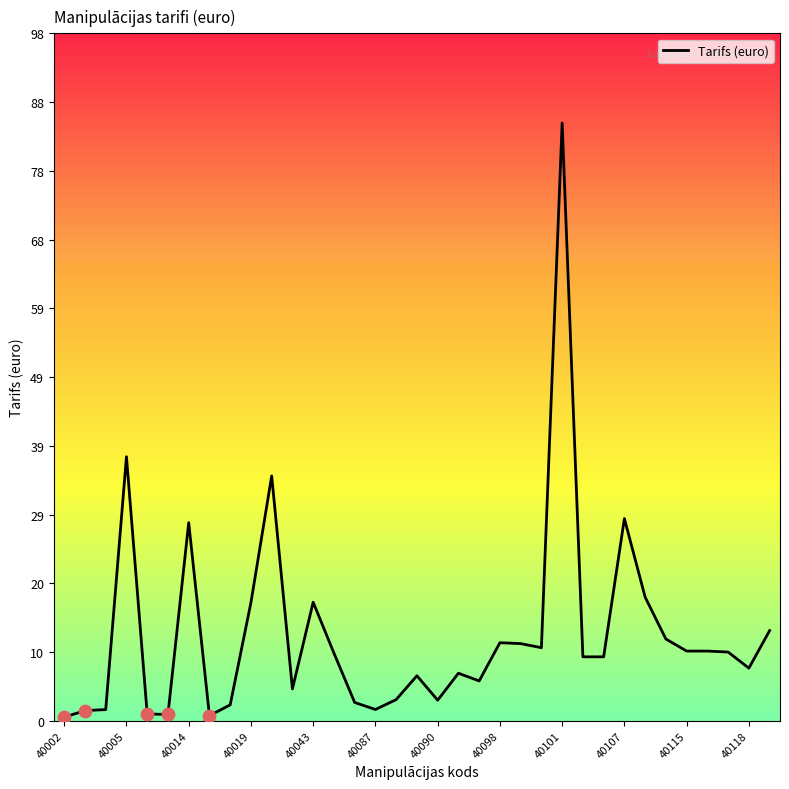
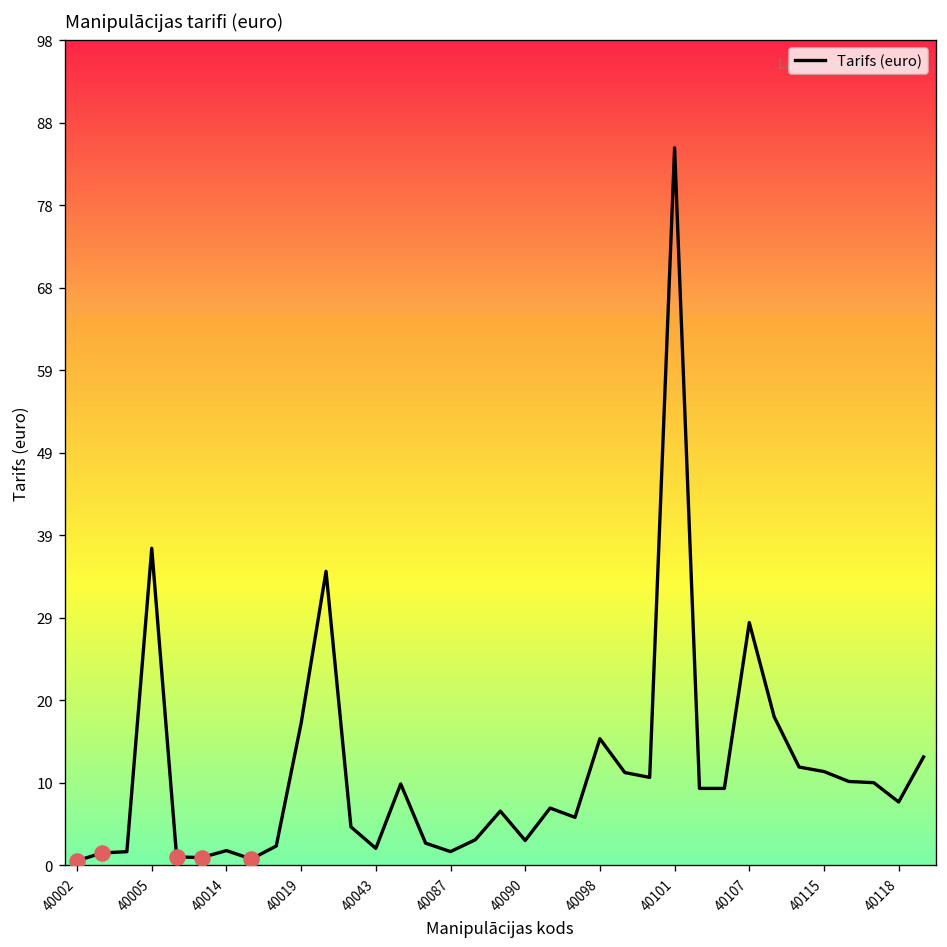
Tarifs (euro), 40014: 28 -> 2
Tarifs (euro), 40043: 17 -> 2
Tarifs (euro), 40098: 11 -> 15
Tarifs (euro), 40115: 10 -> 11
